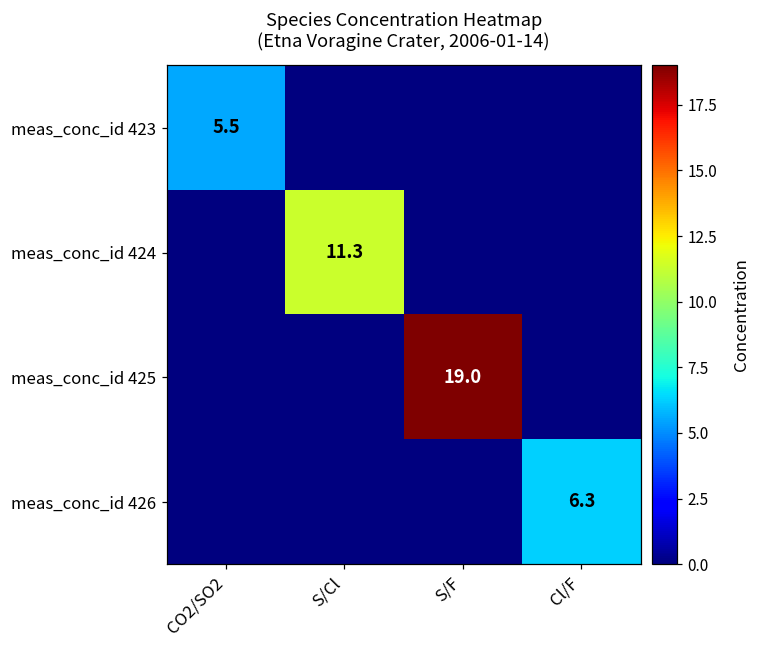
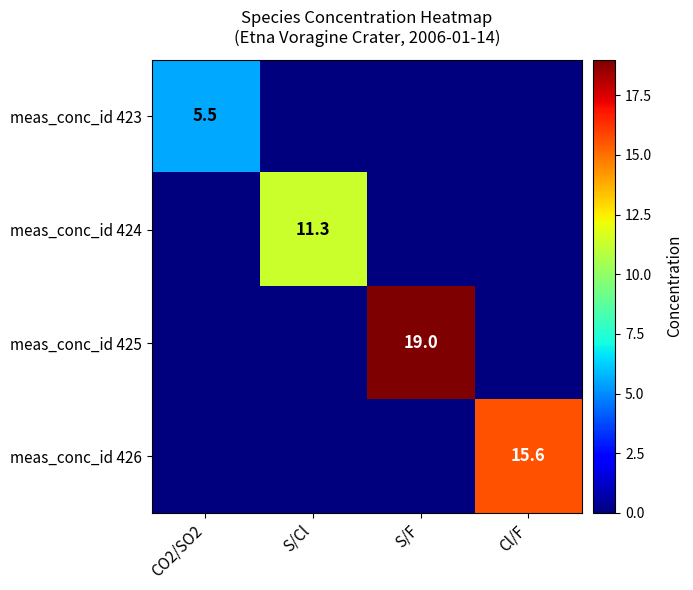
meas_conc_id 426, Cl/F: 6.3 -> 15.6
